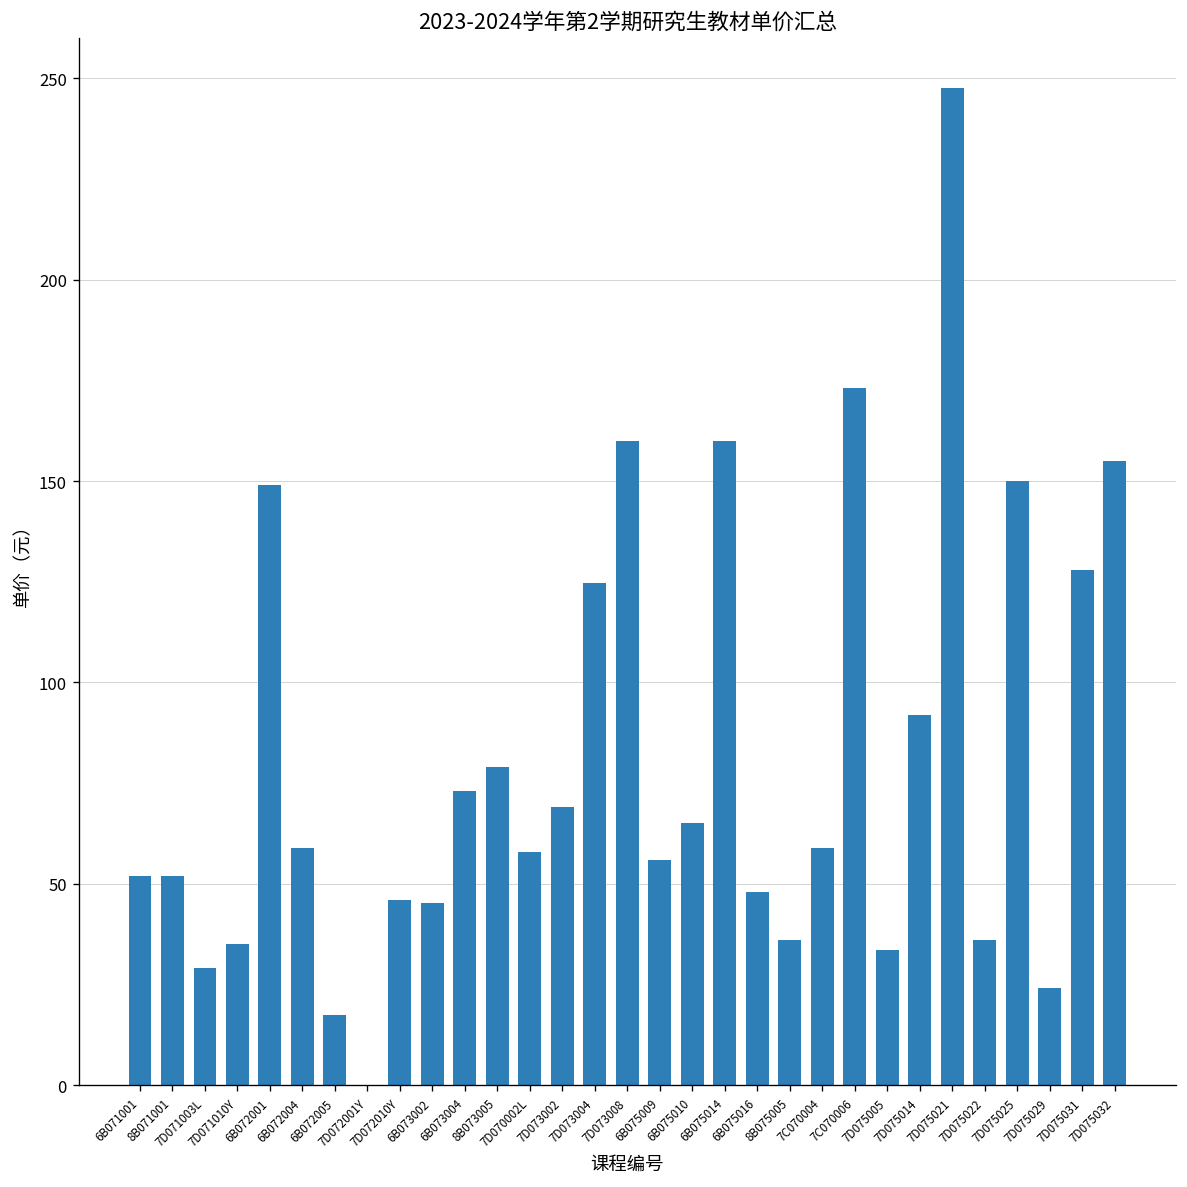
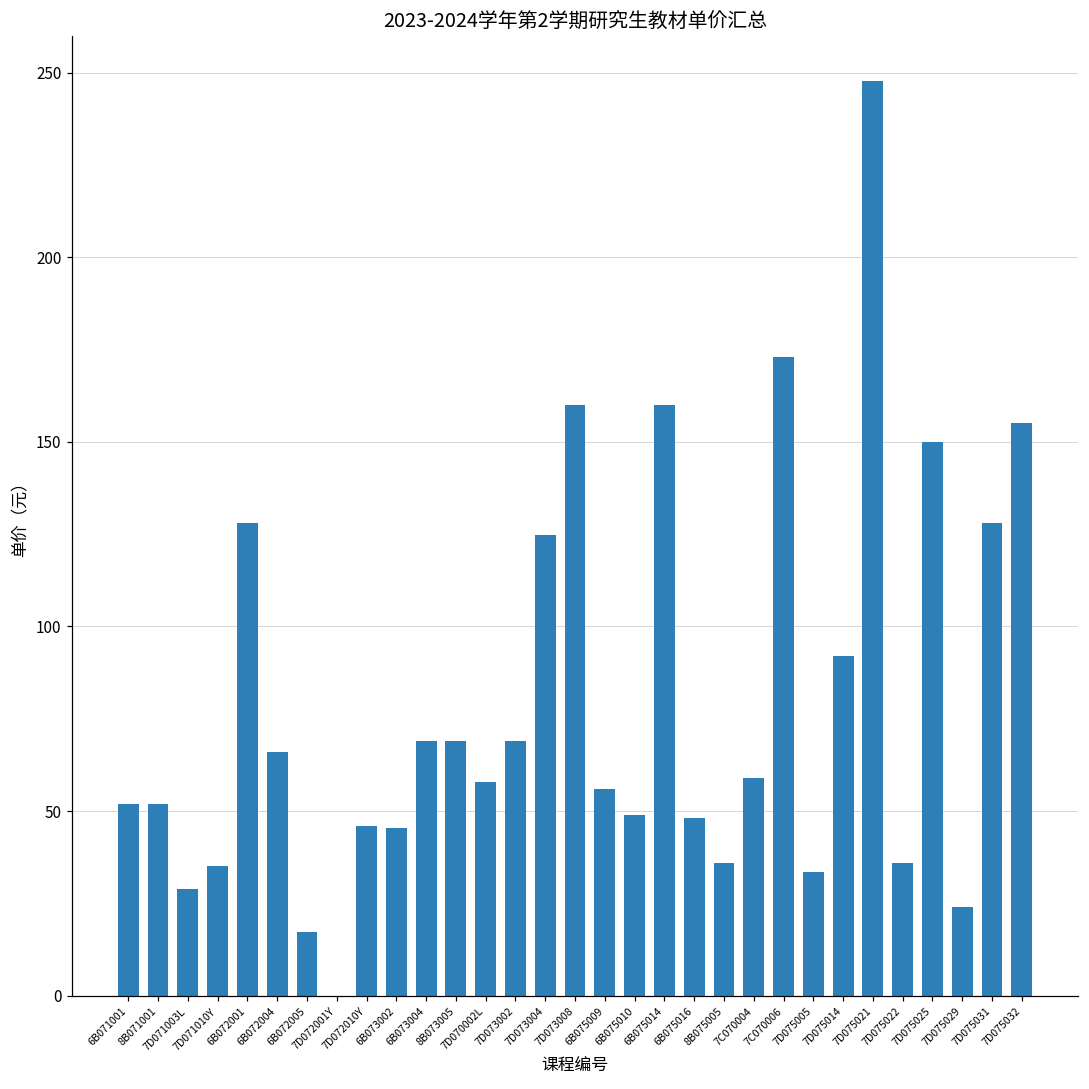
6B072001: 149 -> 128
6B072004: 59 -> 66
6B073004: 73 -> 69
8B073005: 79 -> 69
6B075010: 65 -> 49
